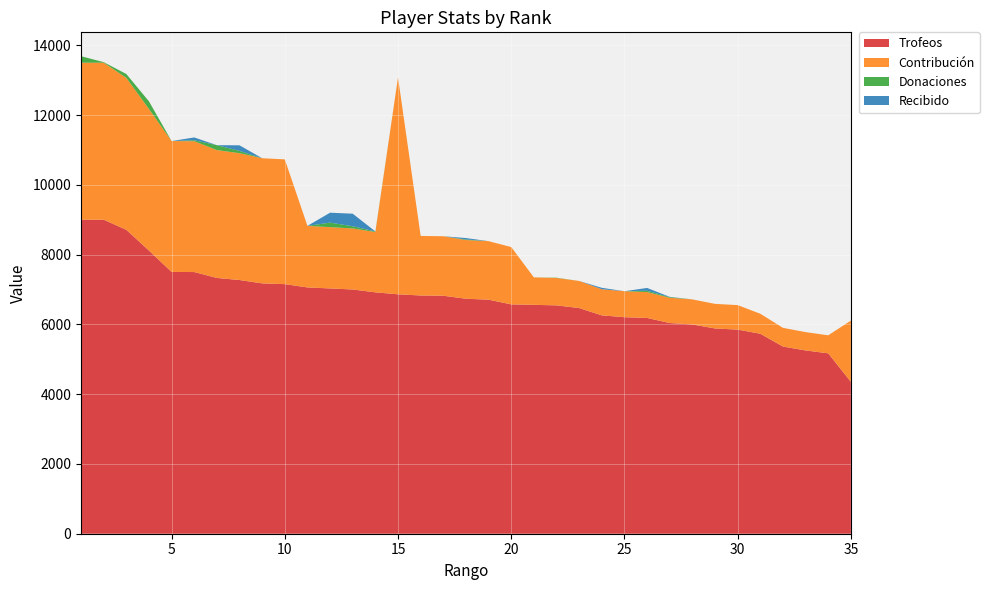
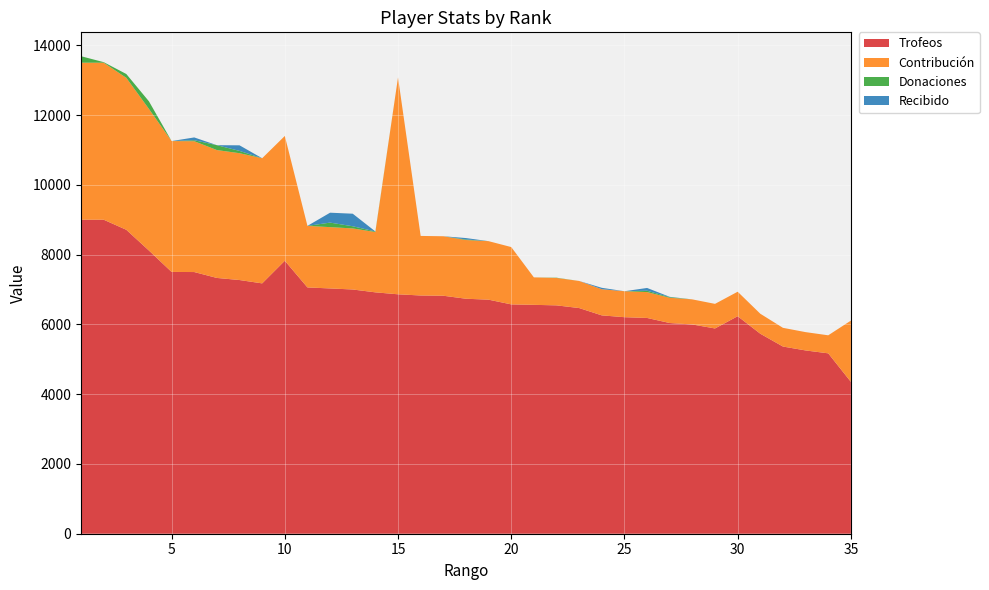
Trofeos, 10: 7200 -> 7800
Trofeos, 30: 5900 -> 6200
